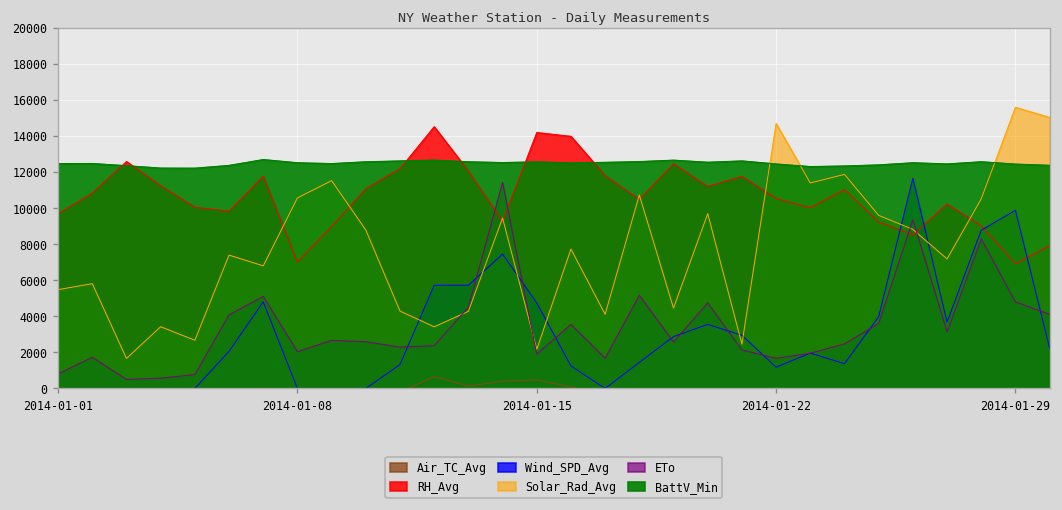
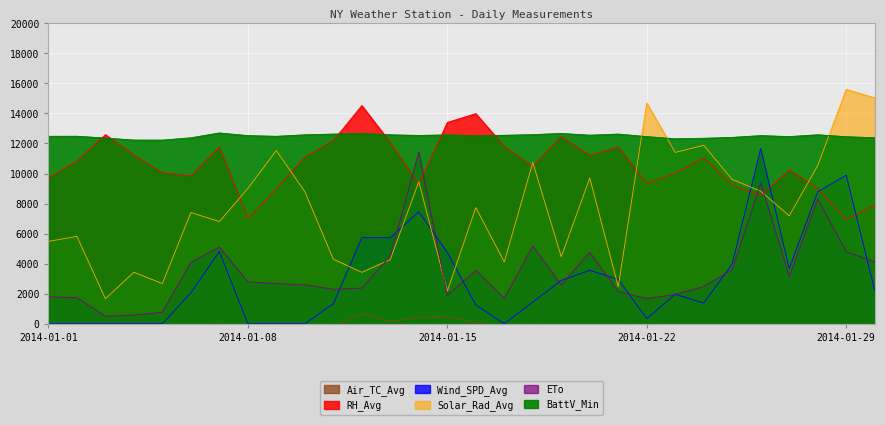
ETo, 2014-01-01: 800 -> 1800
Solar_Rad_Avg, 2014-01-08: 10600 -> 9000
ETo, 2014-01-08: 2000 -> 2800
RH_Avg, 2014-01-15: 14200 -> 13400
RH_Avg, 2014-01-22: 10500 -> 9300
Wind_SPD_Avg, 2014-01-22: 1200 -> 300
